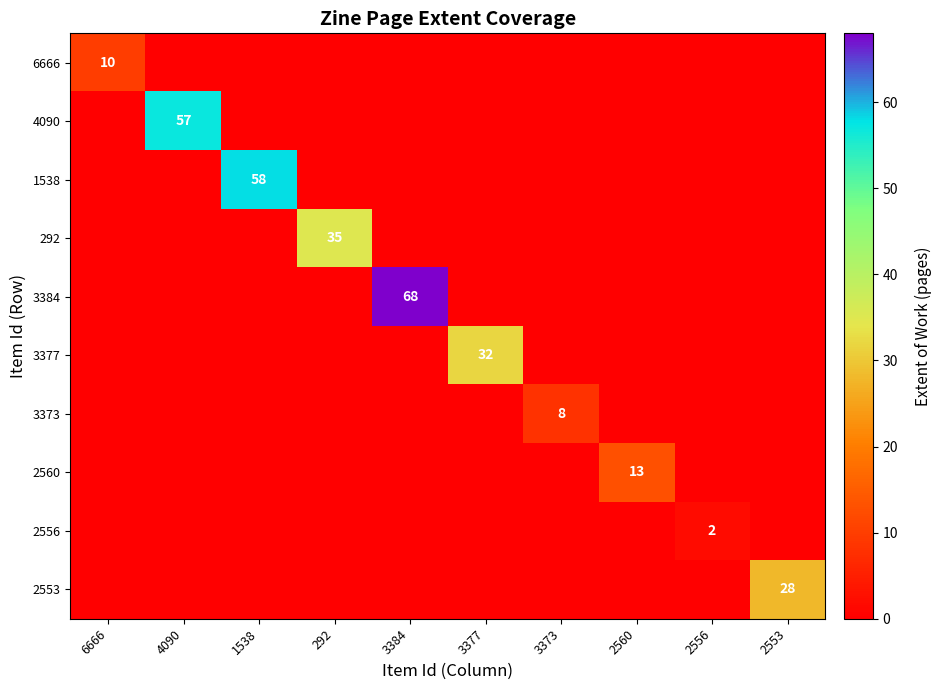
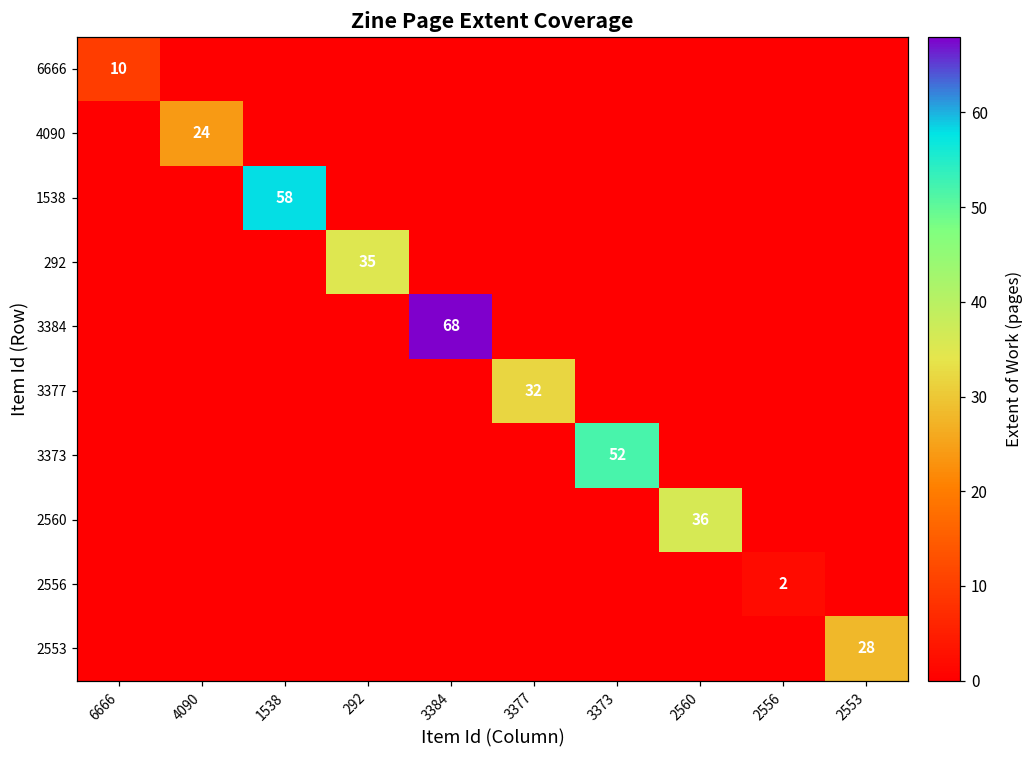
4090, 4090: 57 -> 24
3373, 3373: 8 -> 52
2560, 2560: 13 -> 36
